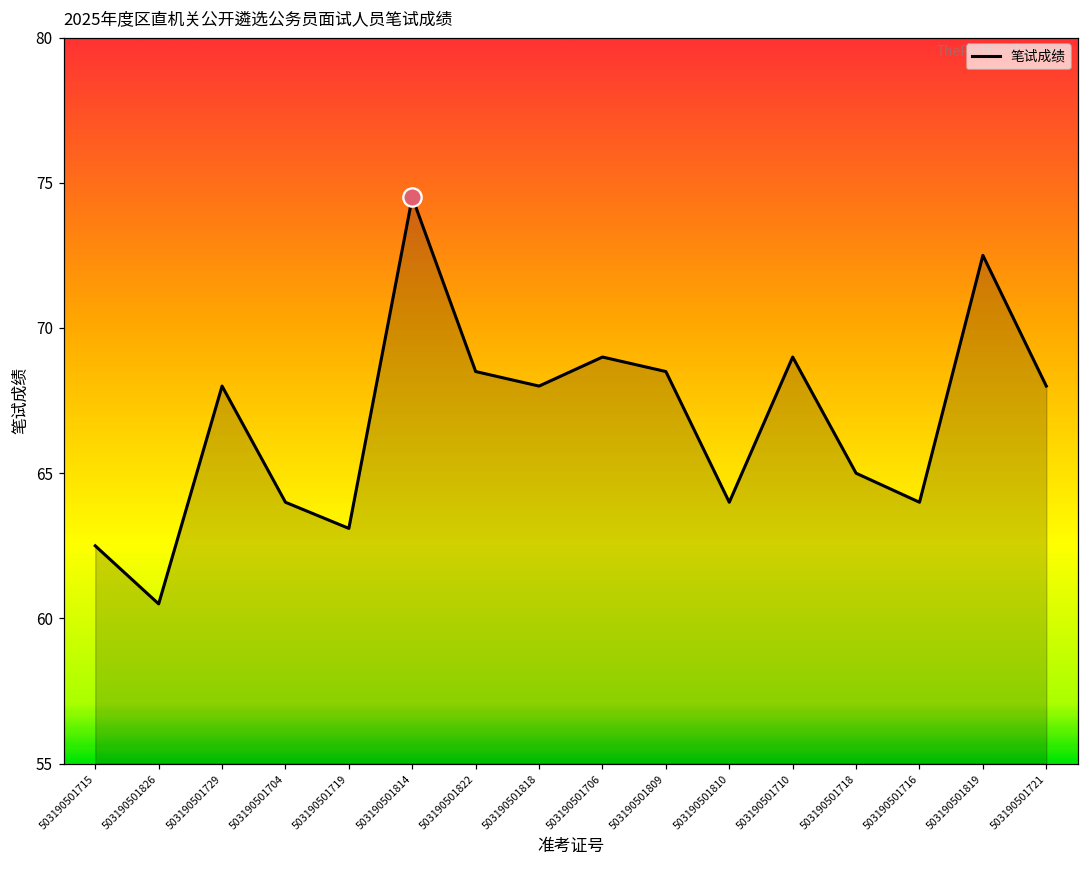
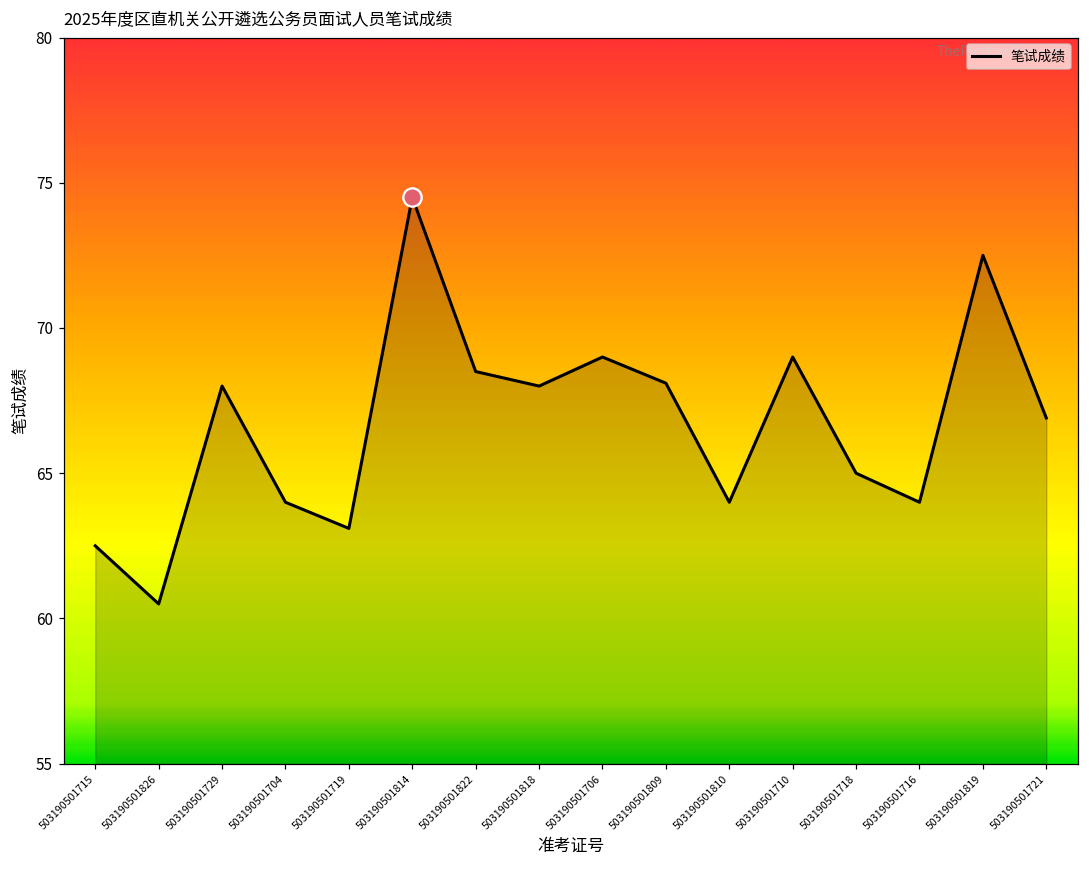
笔试成绩, 503190501809: 68.5 -> 68.1
笔试成绩, 503190501721: 68.0 -> 66.9
